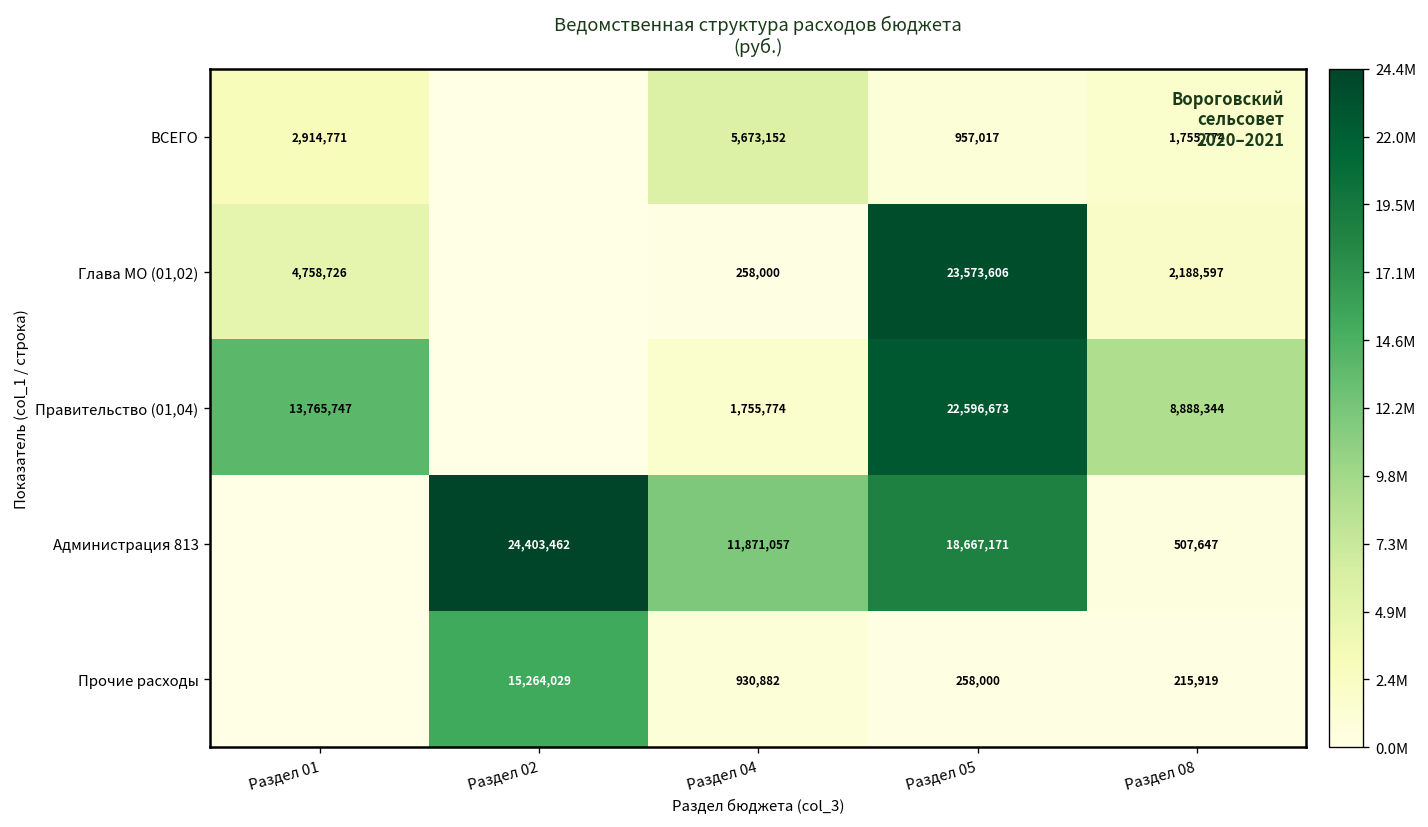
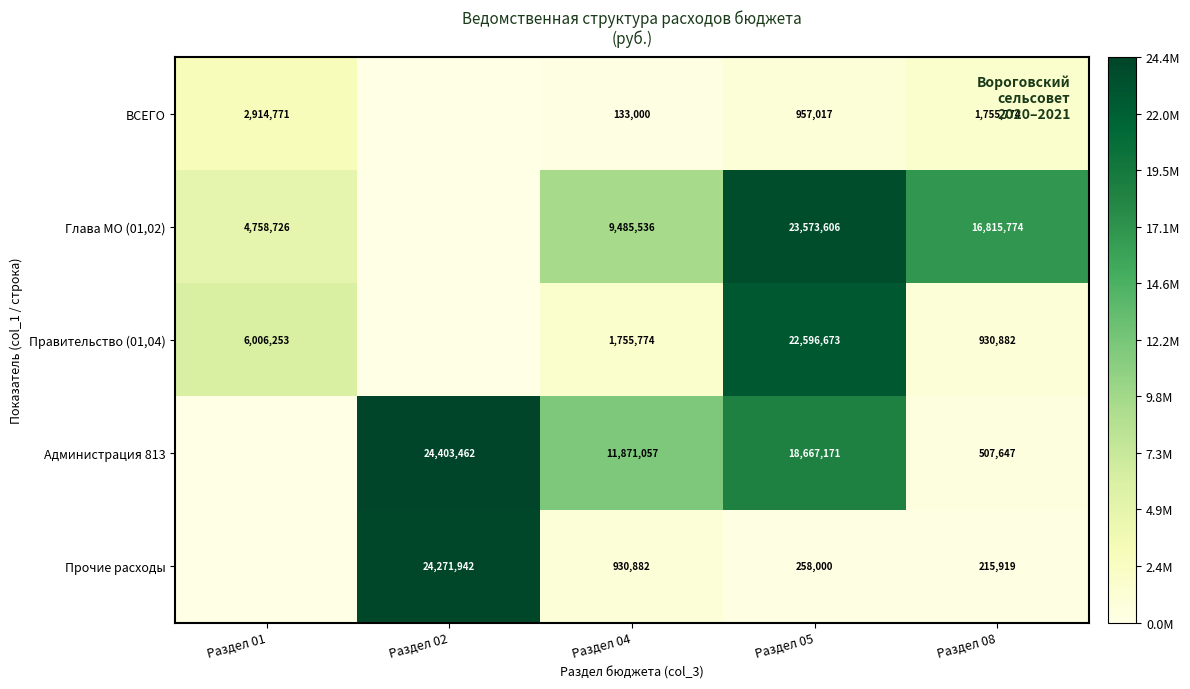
ВСЕГО, Раздел 04: 5,673,152 -> 133,000
Глава МО (01,02), Раздел 04: 258,000 -> 9,485,536
Глава МО (01,02), Раздел 08: 2,188,597 -> 16,815,774
Правительство (01,04), Раздел 01: 13,765,747 -> 6,006,253
Правительство (01,04), Раздел 08: 8,888,344 -> 930,882
Прочие расходы, Раздел 02: 15,264,029 -> 24,271,942
